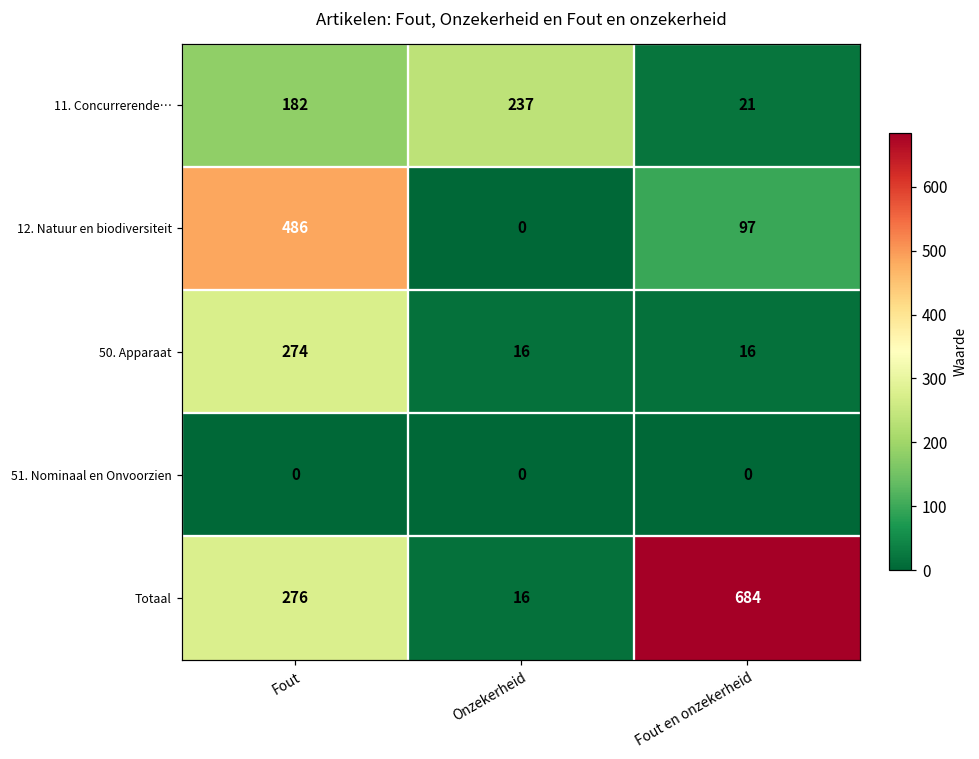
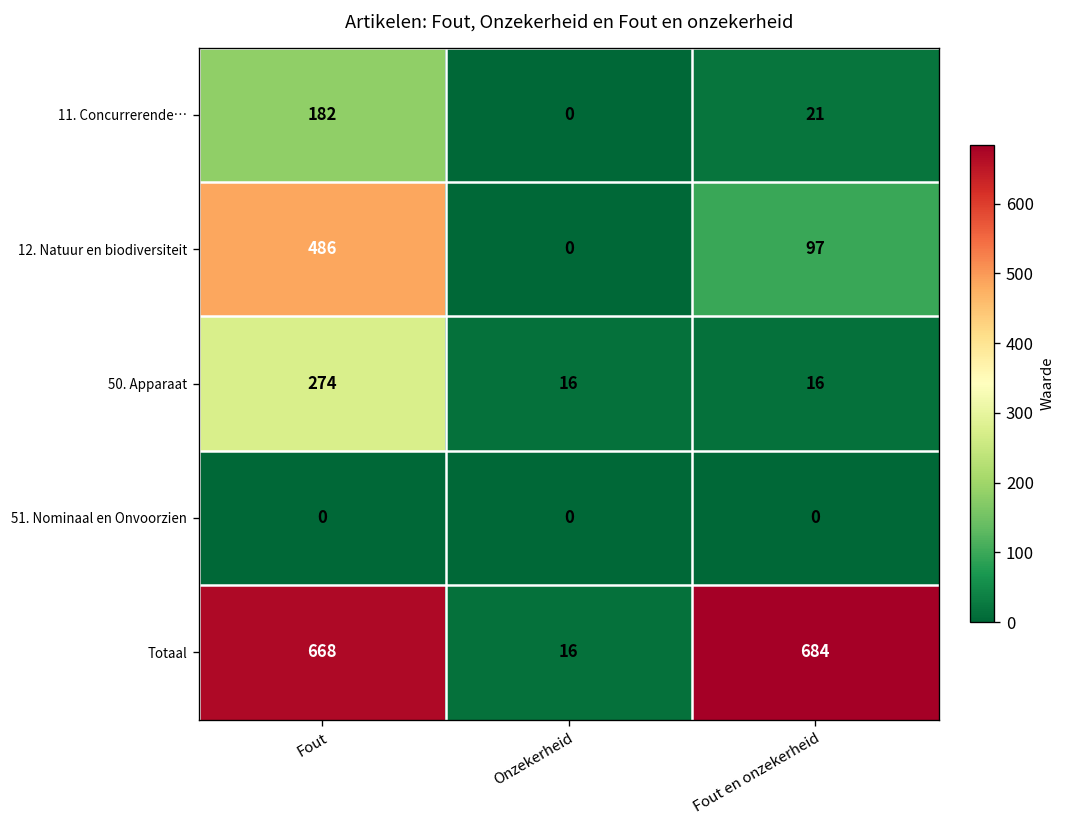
11. Concurrerende…, Onzekerheid: 237 -> 0
Totaal, Fout: 276 -> 668
